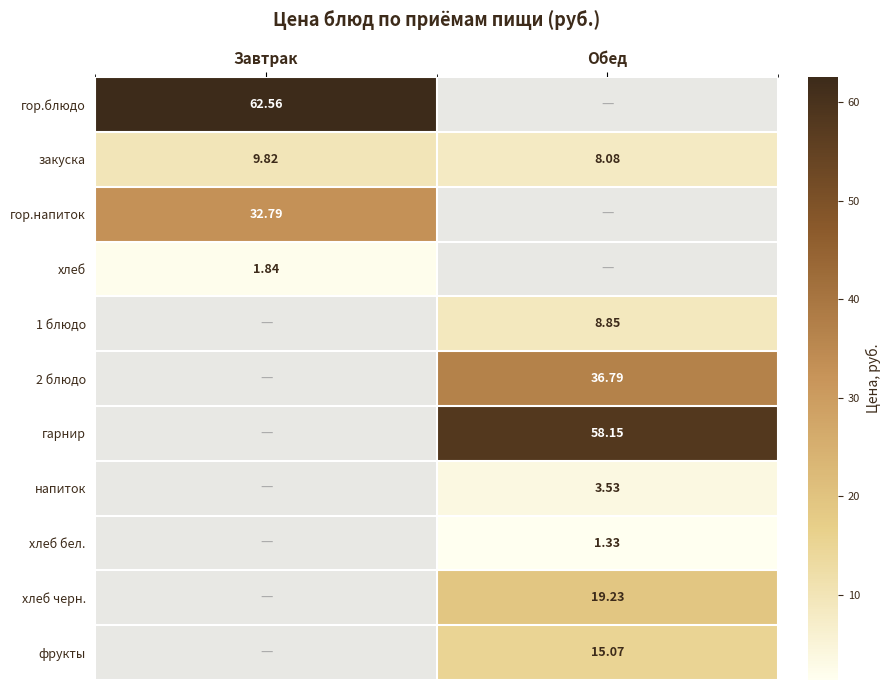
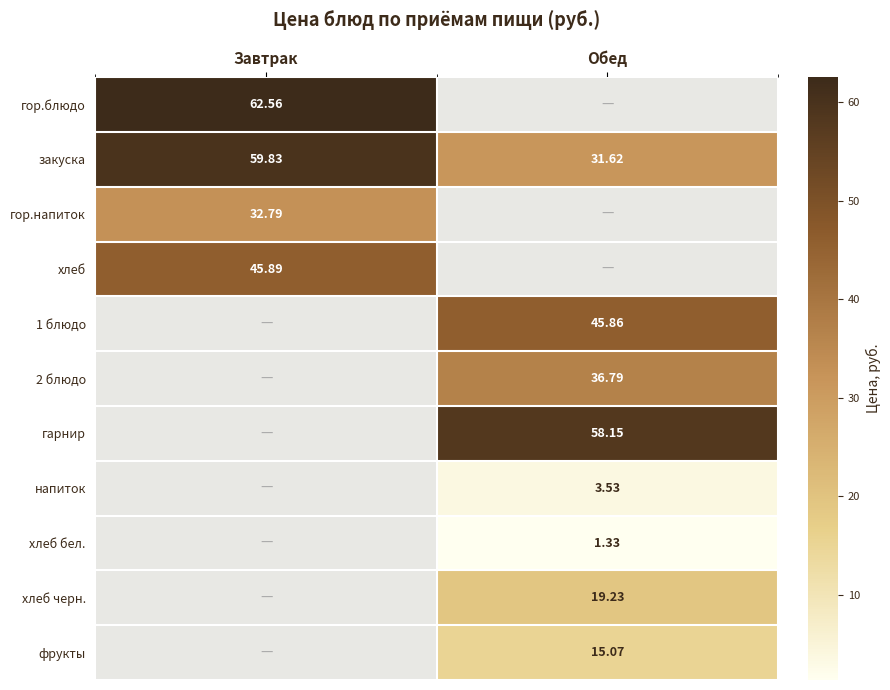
закуска, Завтрак: 9.82 -> 59.83
закуска, Обед: 8.08 -> 31.62
хлеб, Завтрак: 1.84 -> 45.89
1 блюдо, Обед: 8.85 -> 45.86
